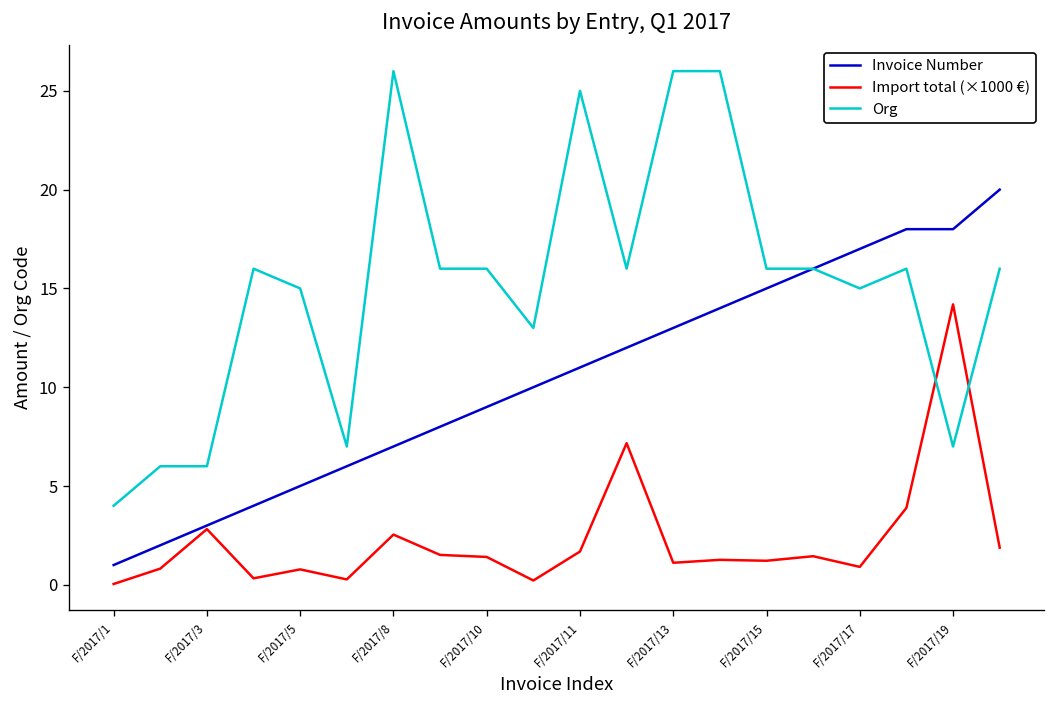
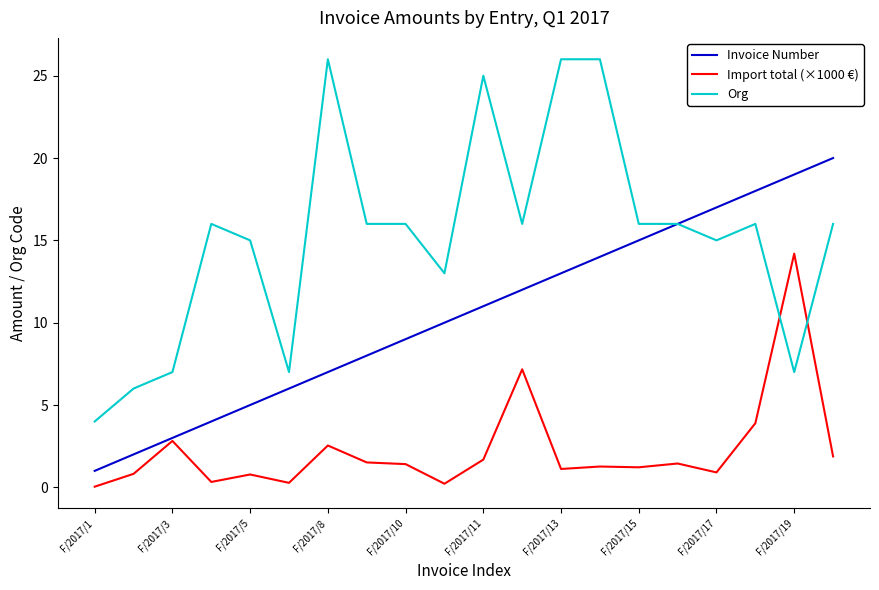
Org, F/2017/3: 6 -> 7
Invoice Number, F/2017/19: 18 -> 19
